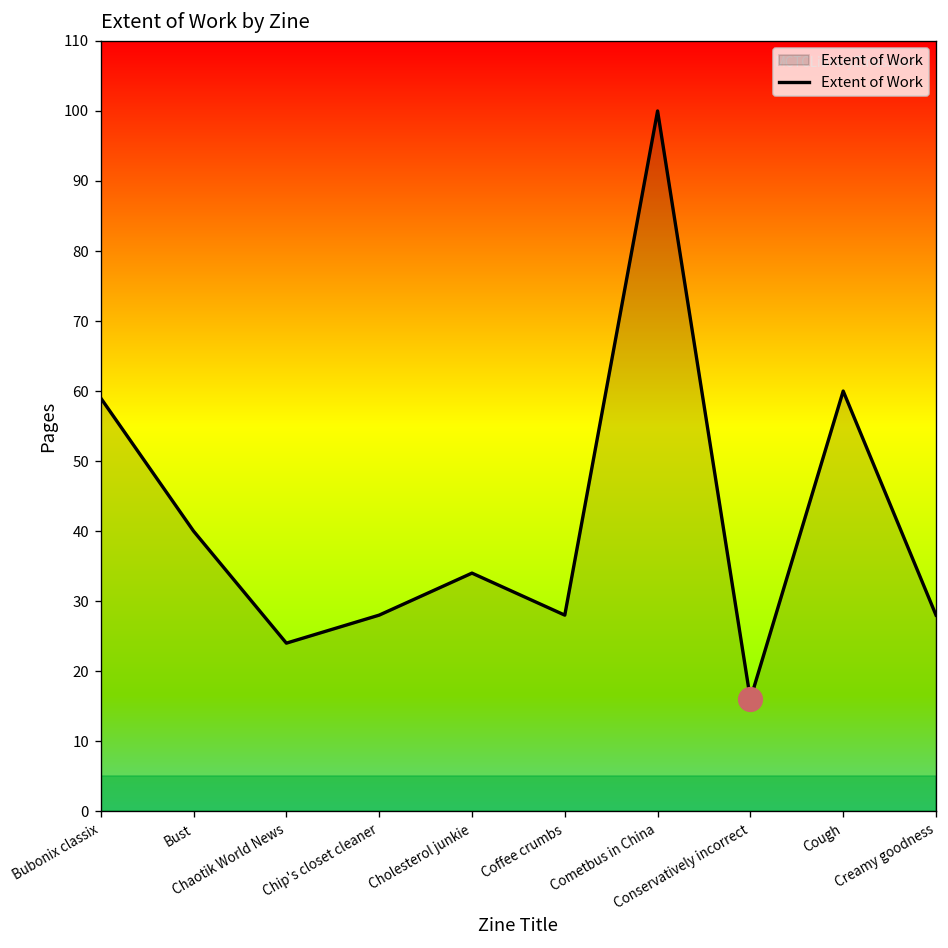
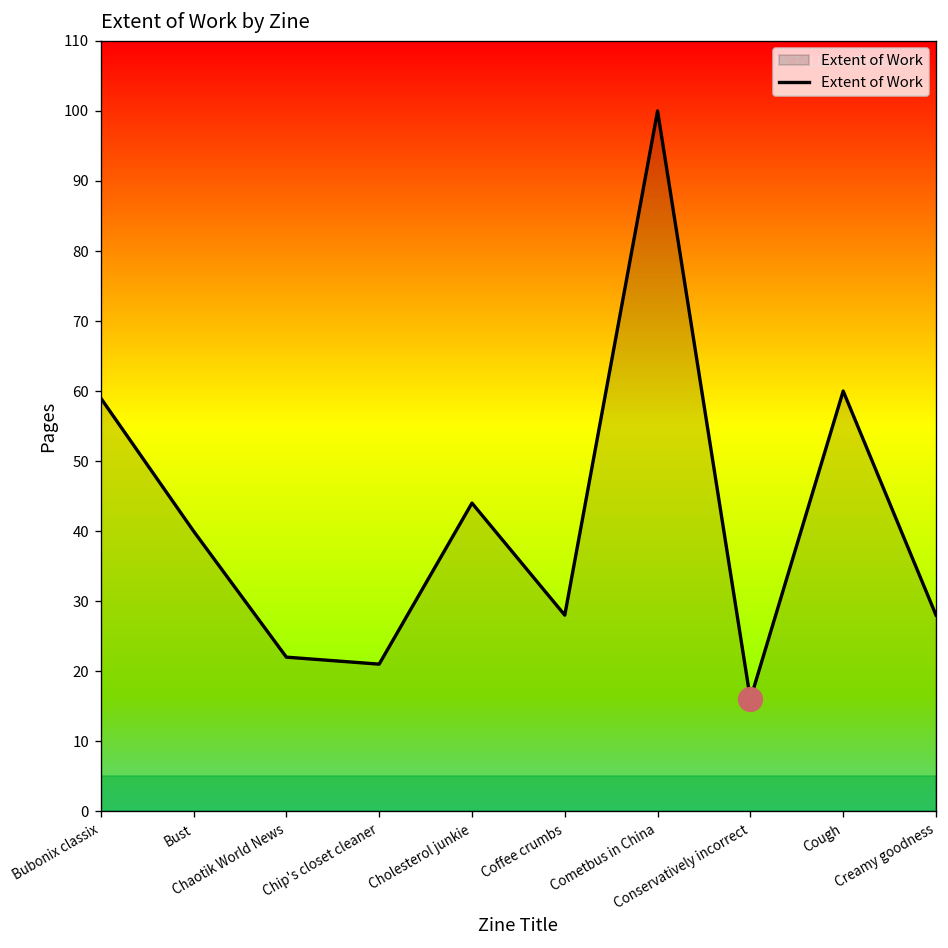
Extent of Work, Chaotik World News: 24 -> 22
Extent of Work, Chip's closet cleaner: 28 -> 21
Extent of Work, Cholesterol junkie: 34 -> 44
